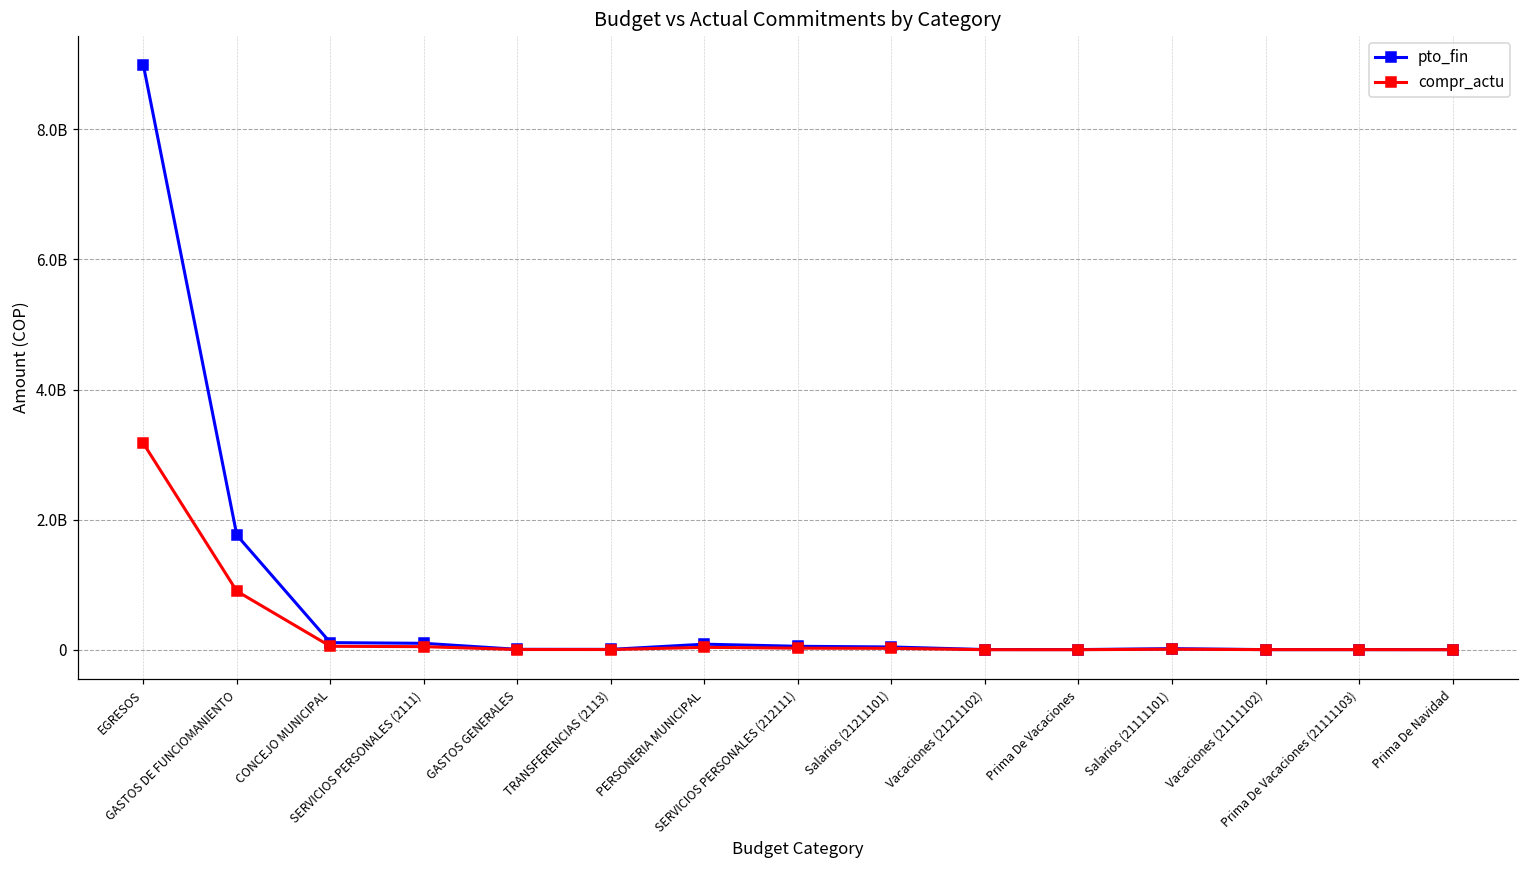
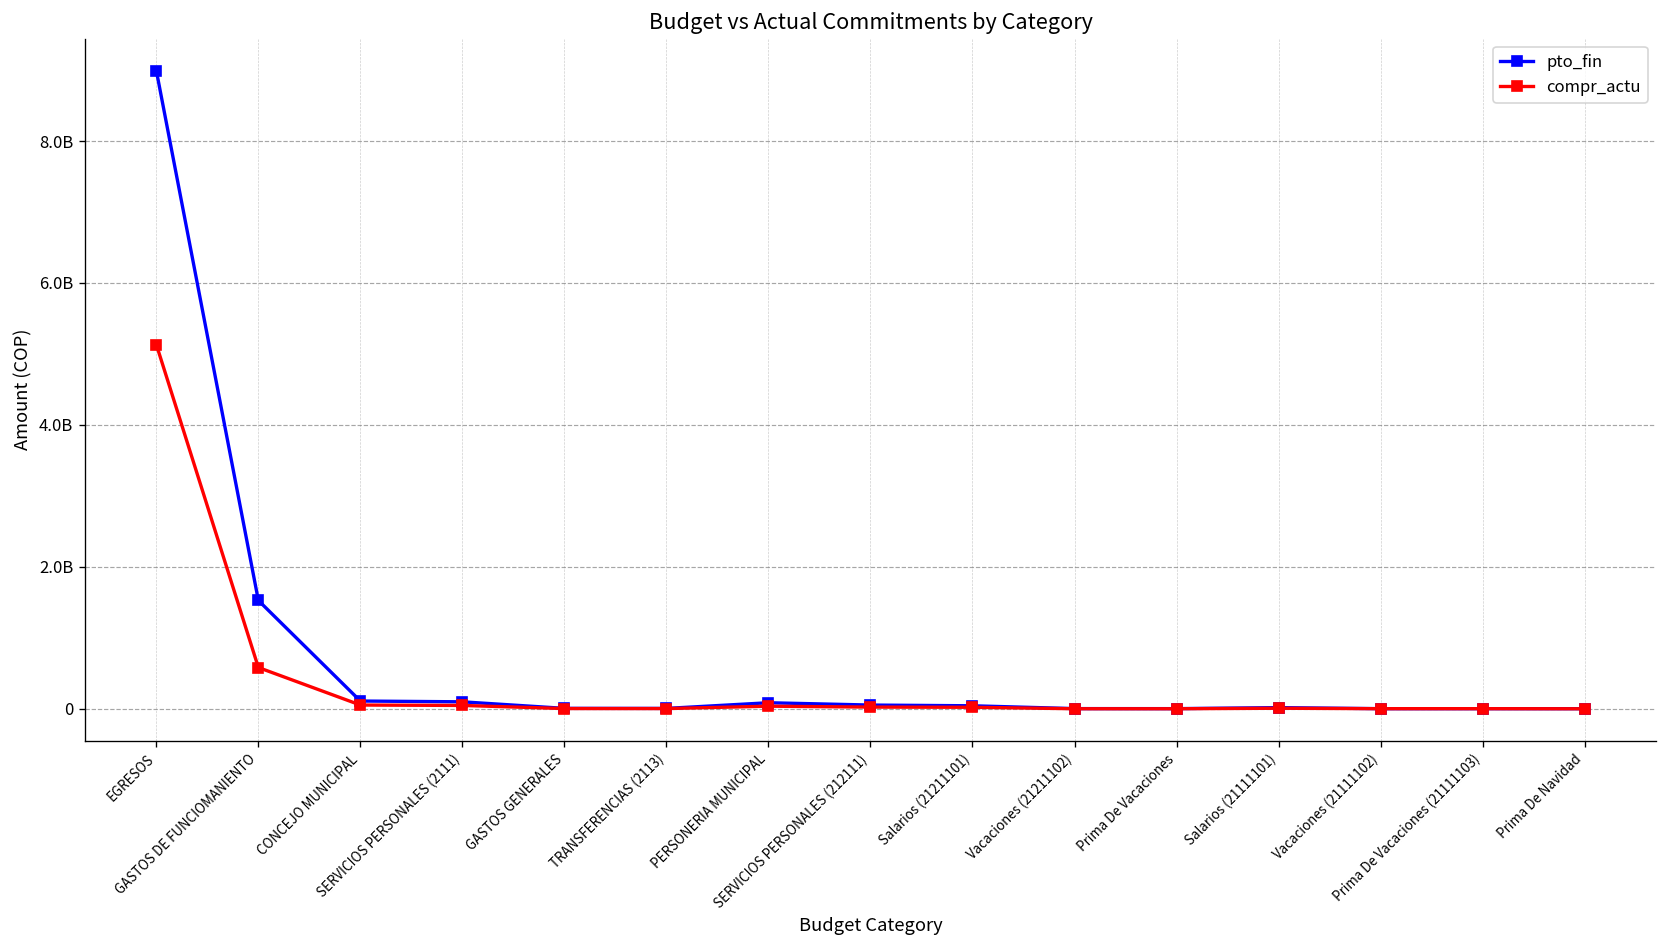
compr_actu, EGRESOS: 3200000000 -> 5100000000
pto_fin, GASTOS DE FUNCIOMANIENTO: 1800000000 -> 1500000000
compr_actu, GASTOS DE FUNCIOMANIENTO: 900000000 -> 600000000
